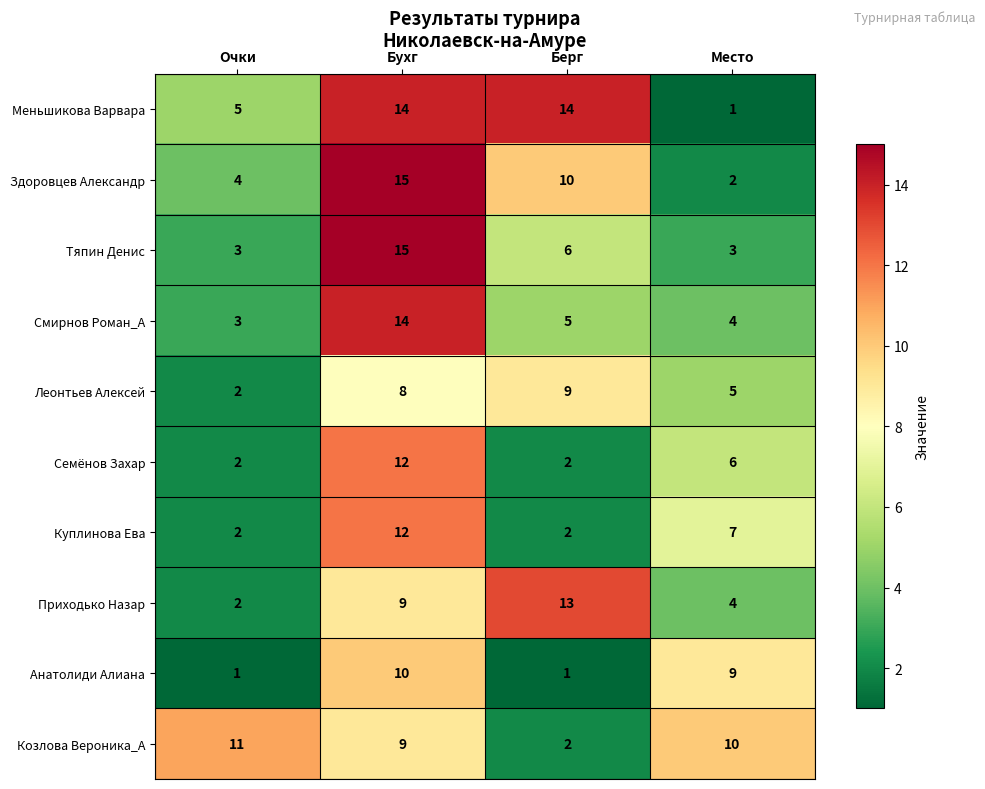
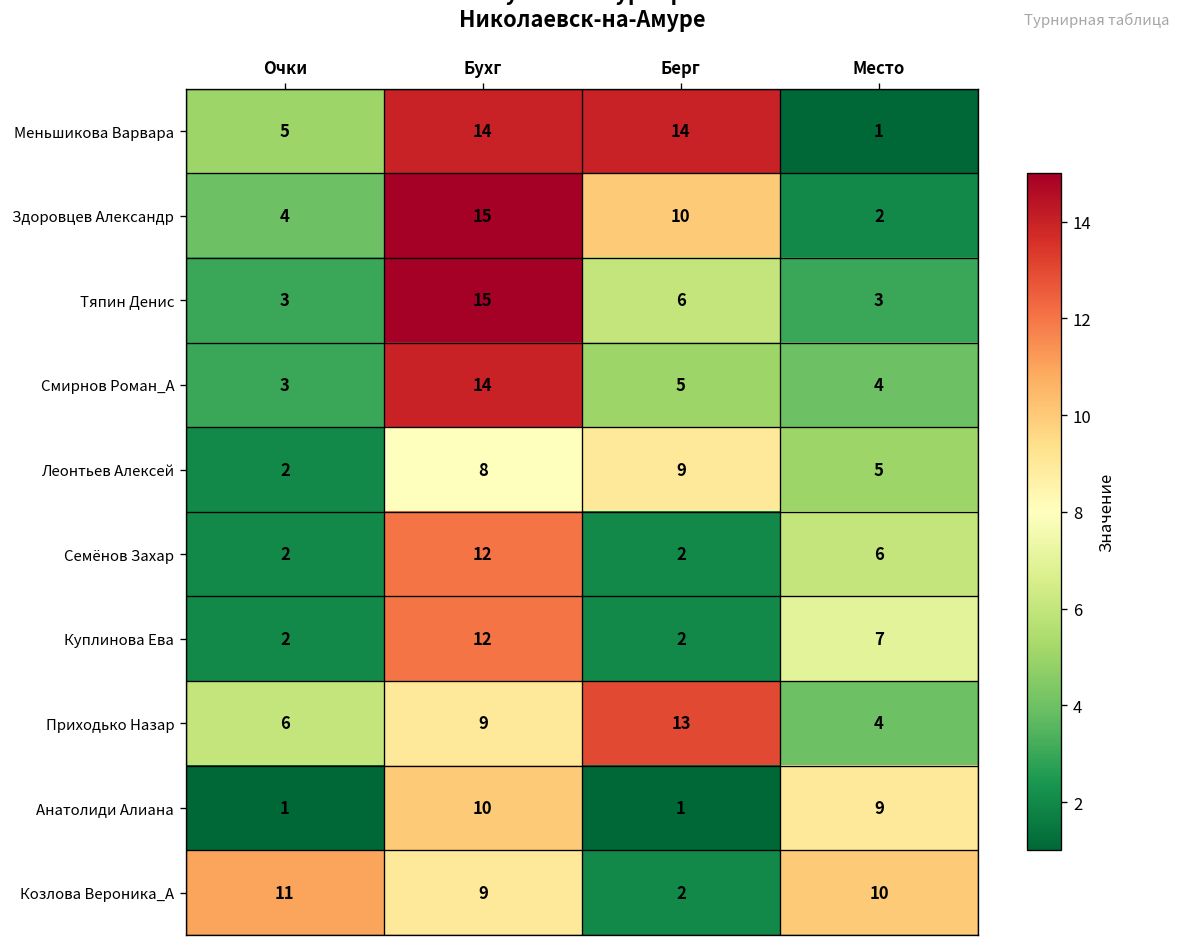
Приходько Назар, Очки: 2 -> 6
